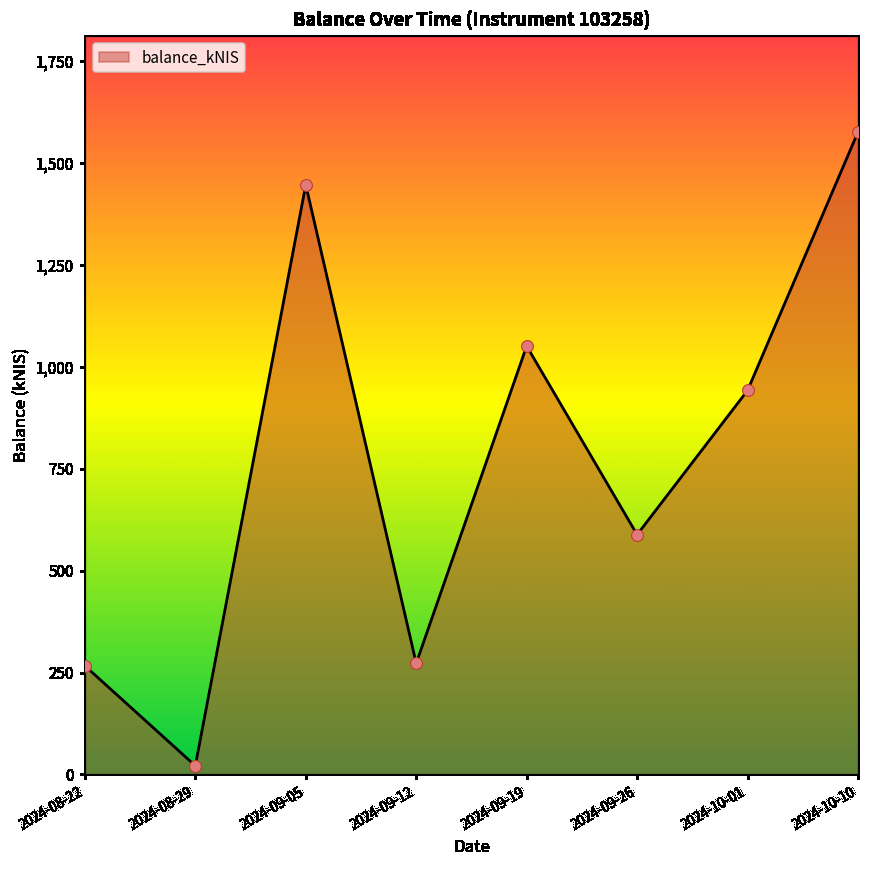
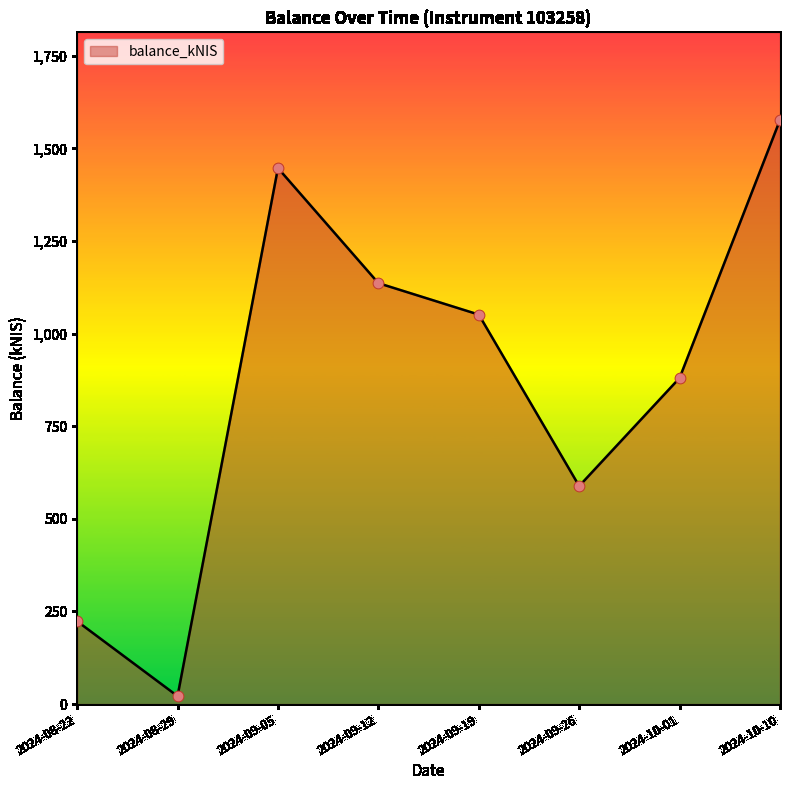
2024-08-22: 270 -> 220
2024-09-12: 270 -> 1,140
2024-10-01: 940 -> 880
